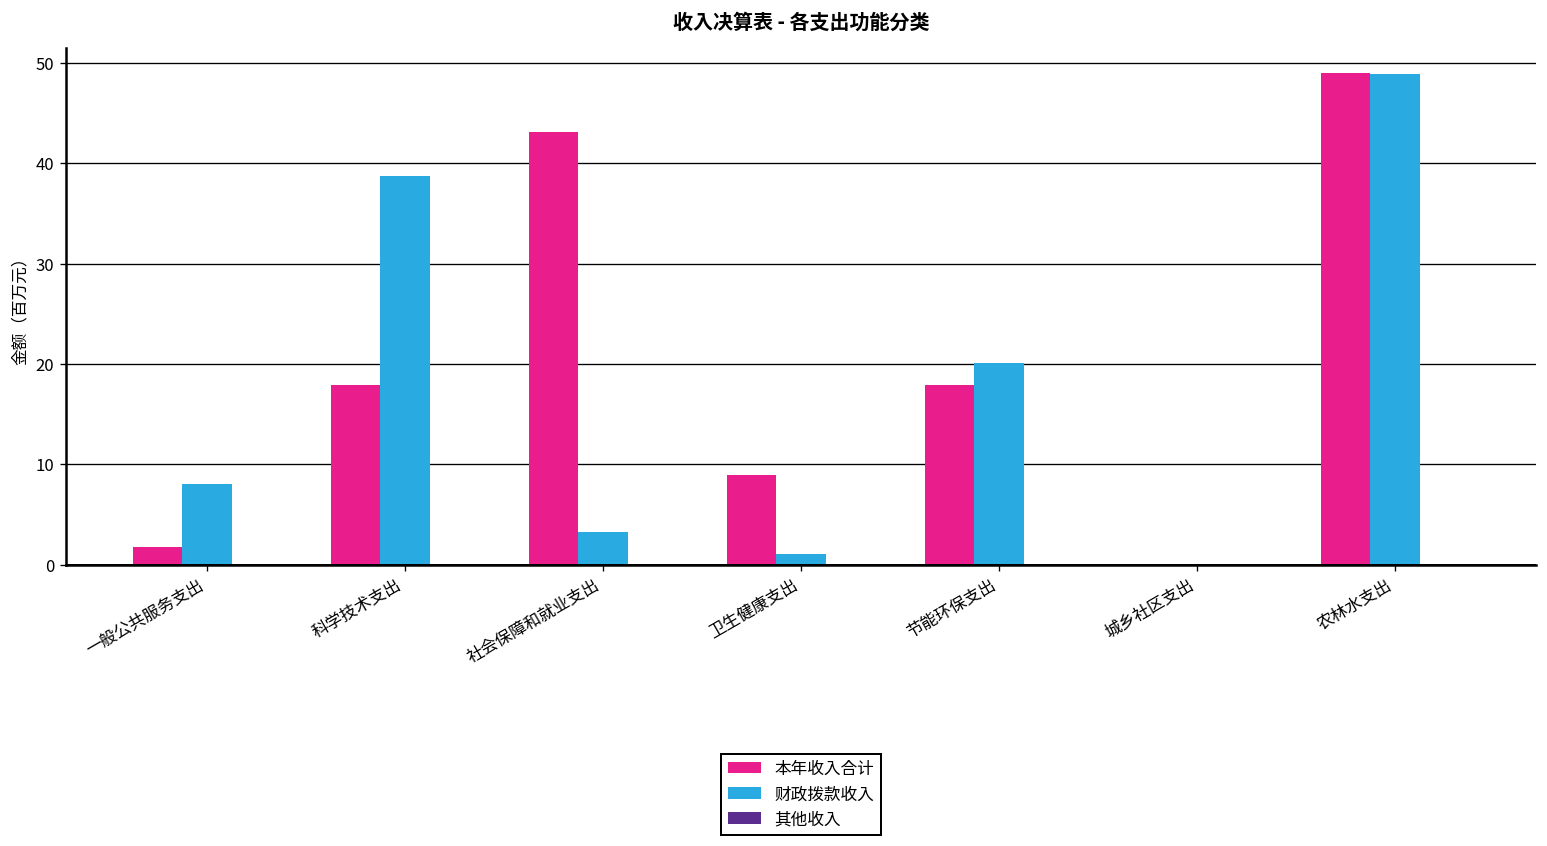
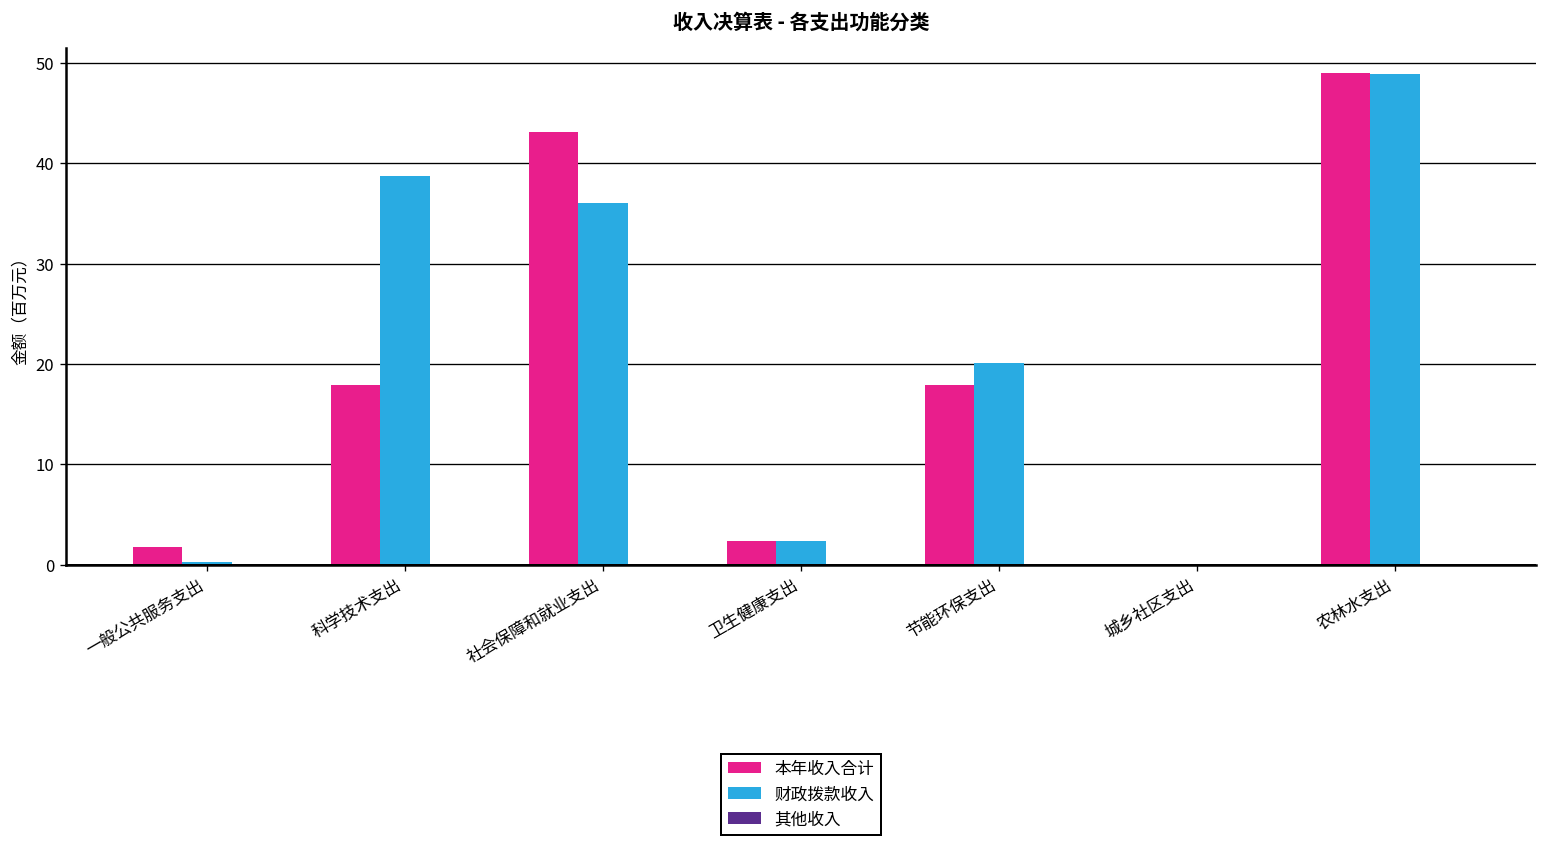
财政拨款收入, 一般公共服务支出: 8 -> 0
财政拨款收入, 社会保障和就业支出: 3 -> 36
本年收入合计, 卫生健康支出: 9 -> 2
财政拨款收入, 卫生健康支出: 1 -> 2
